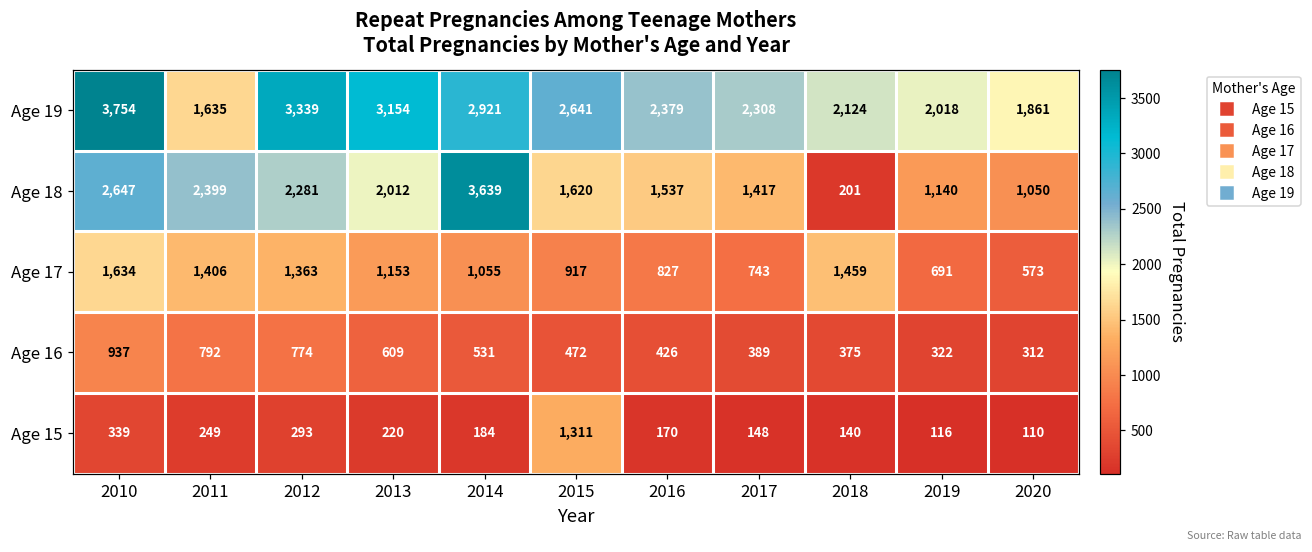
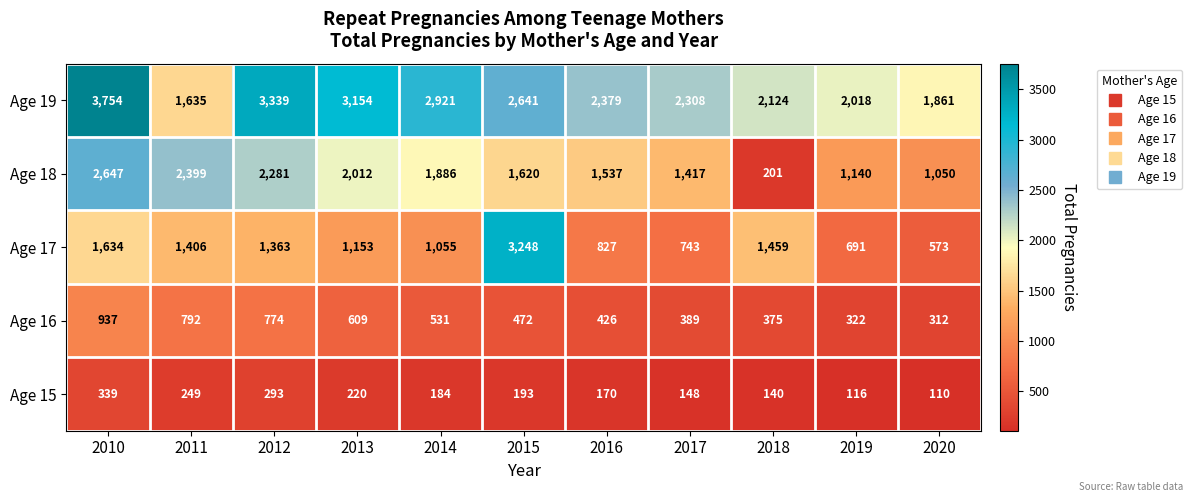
Age 18, 2014: 3,639 -> 1,886
Age 17, 2015: 917 -> 3,248
Age 15, 2015: 1,311 -> 193
